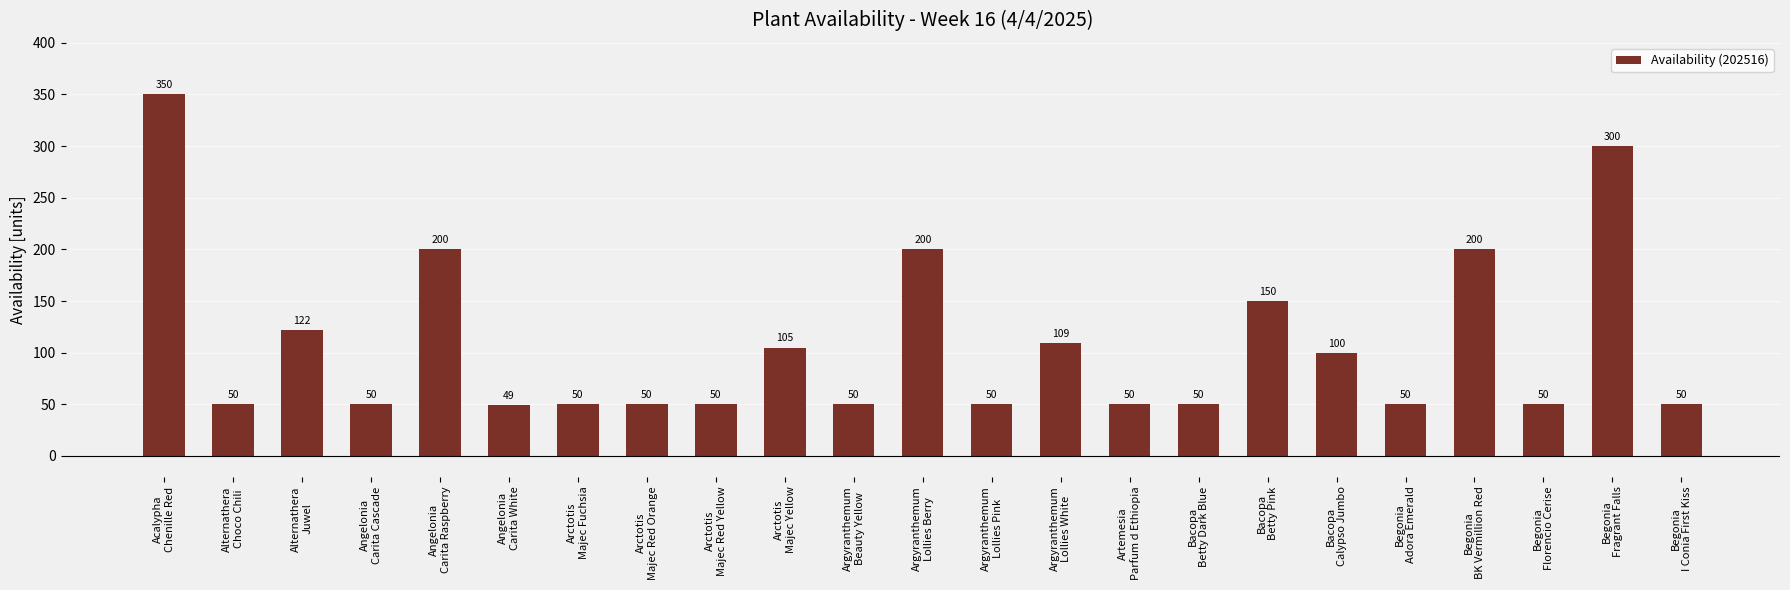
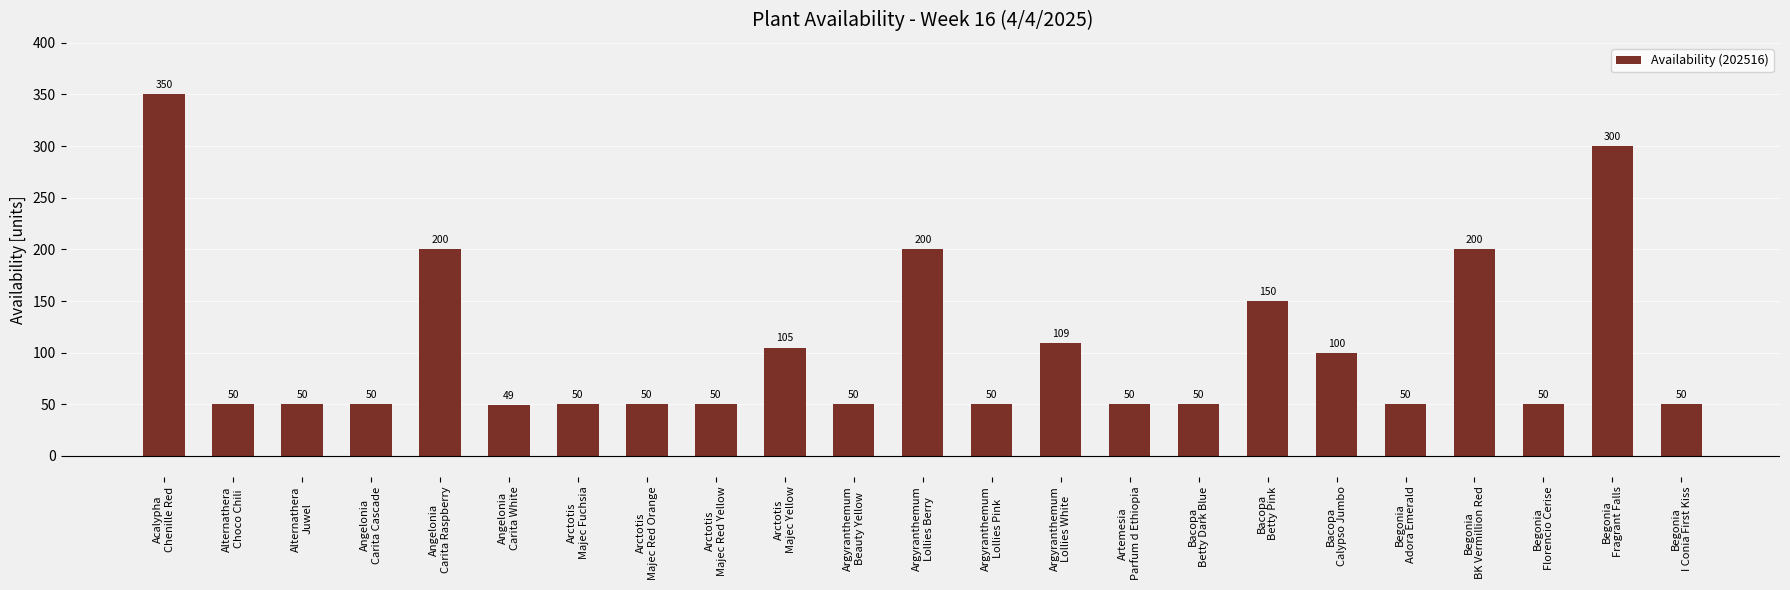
Alternathera Juwel: 122 -> 50
